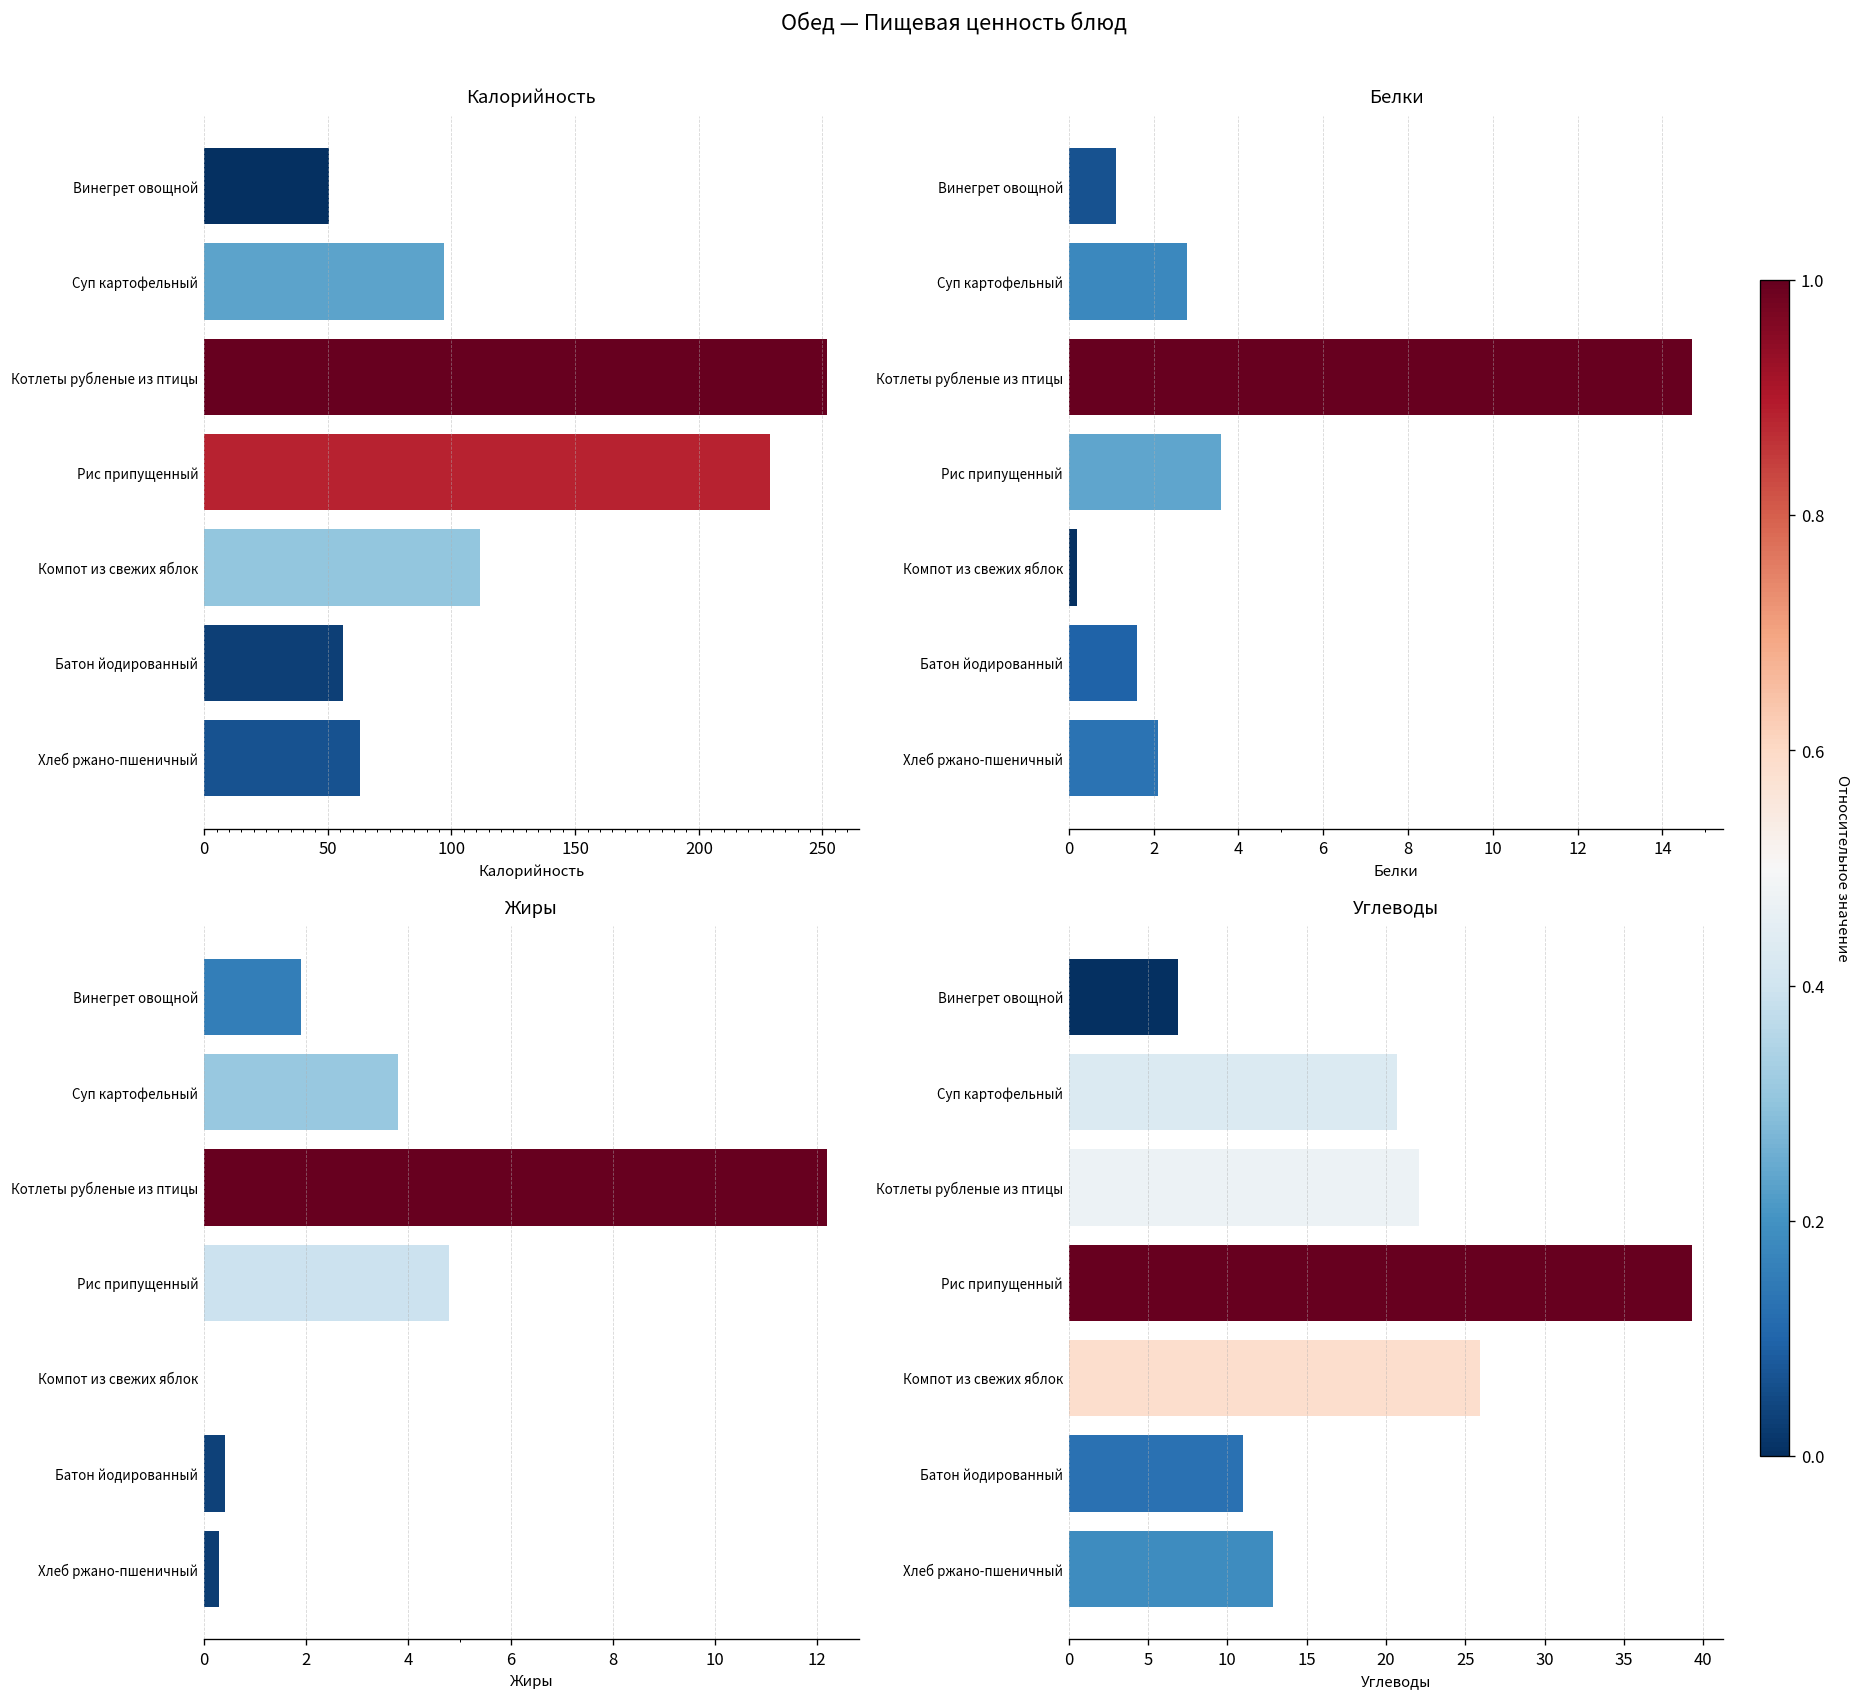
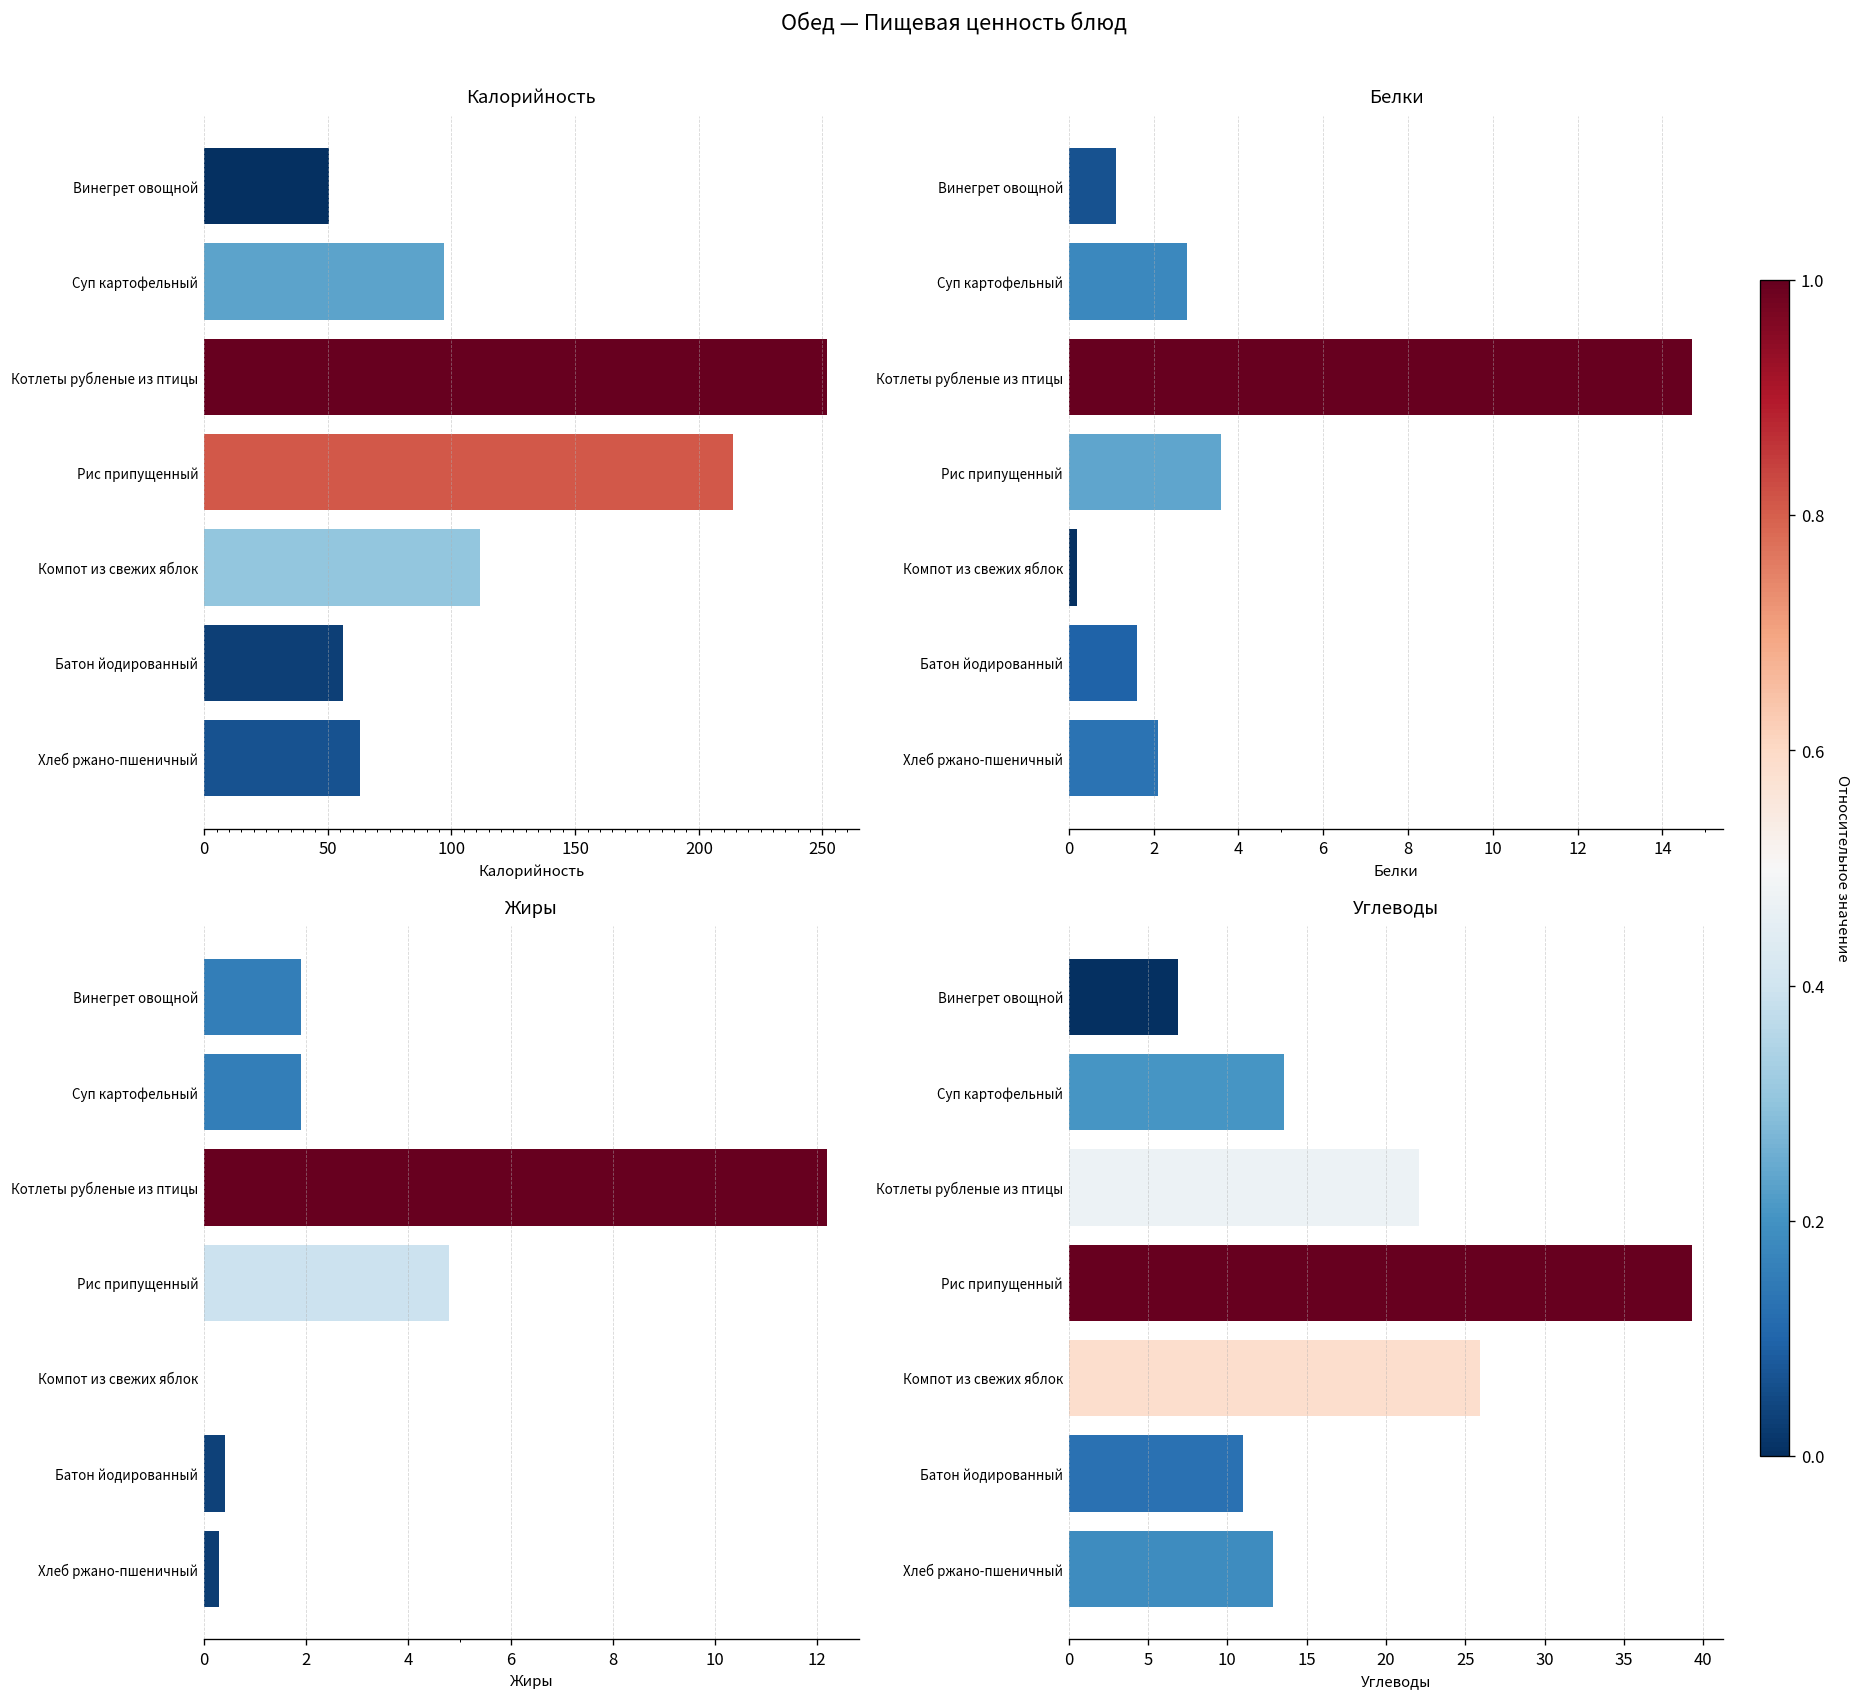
Калорийность, Рис припущенный: 229 -> 214
Жиры, Суп картофельный: 3.8 -> 1.9
Углеводы, Суп картофельный: 20.7 -> 13.6
